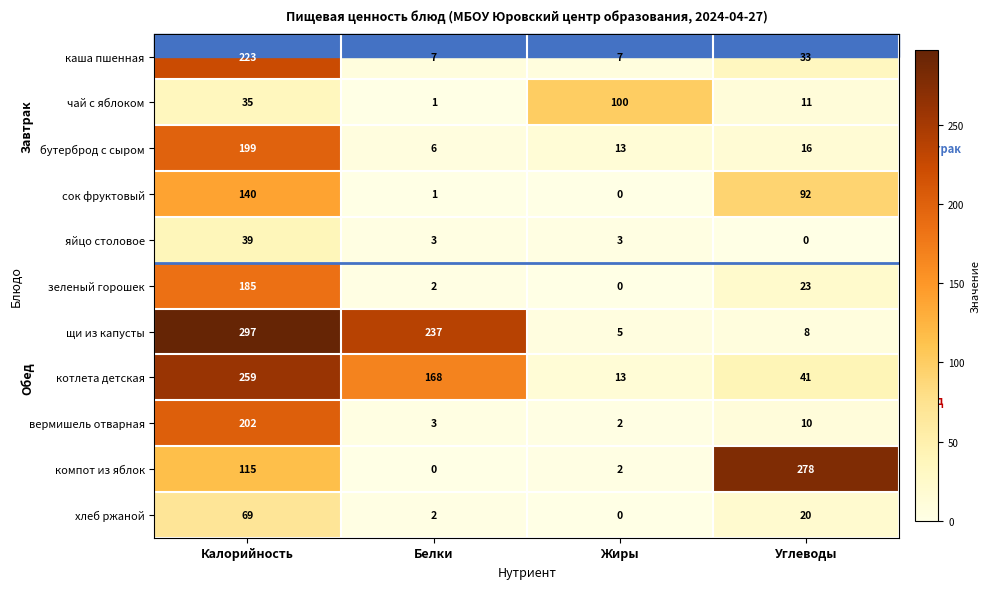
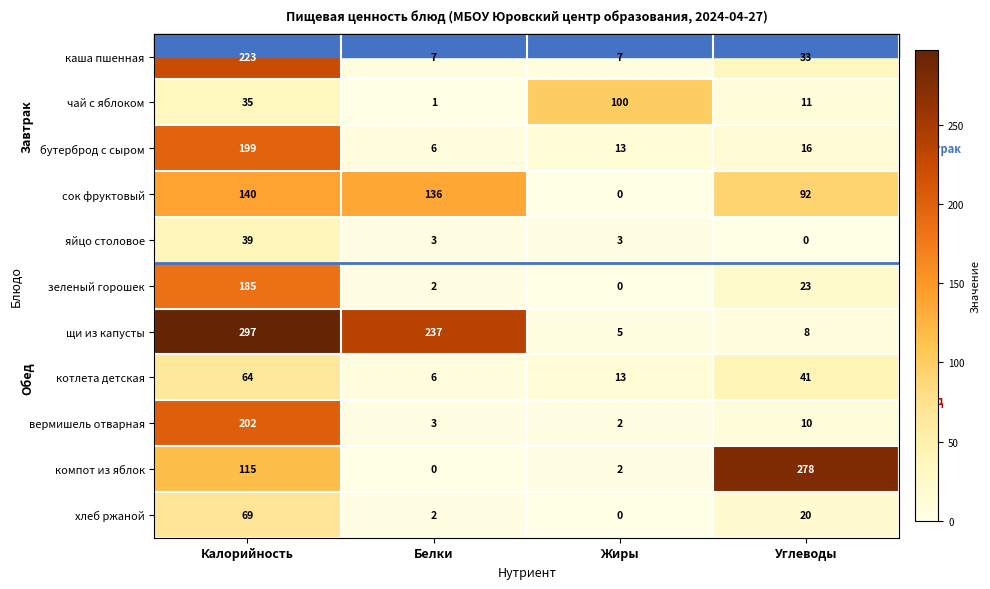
сок фруктовый, Белки: 1 -> 136
котлета детская, Калорийность: 259 -> 64
котлета детская, Белки: 168 -> 6
